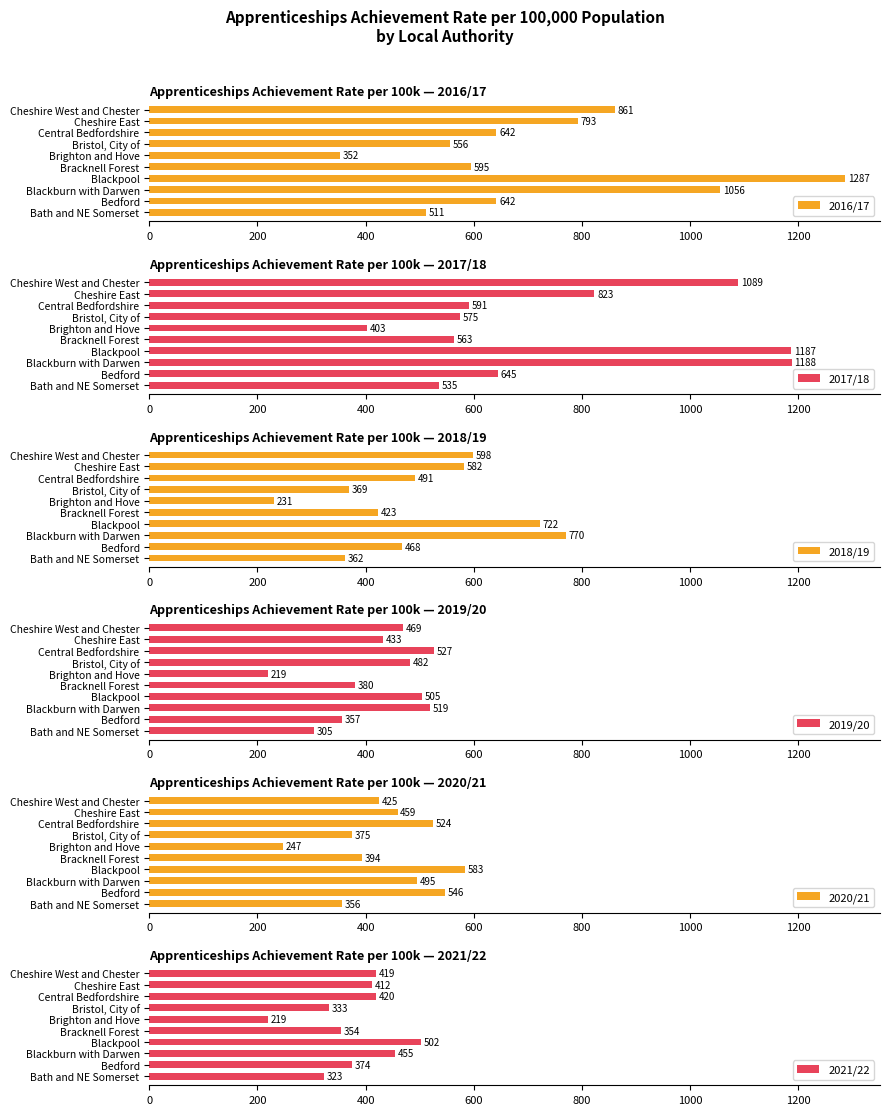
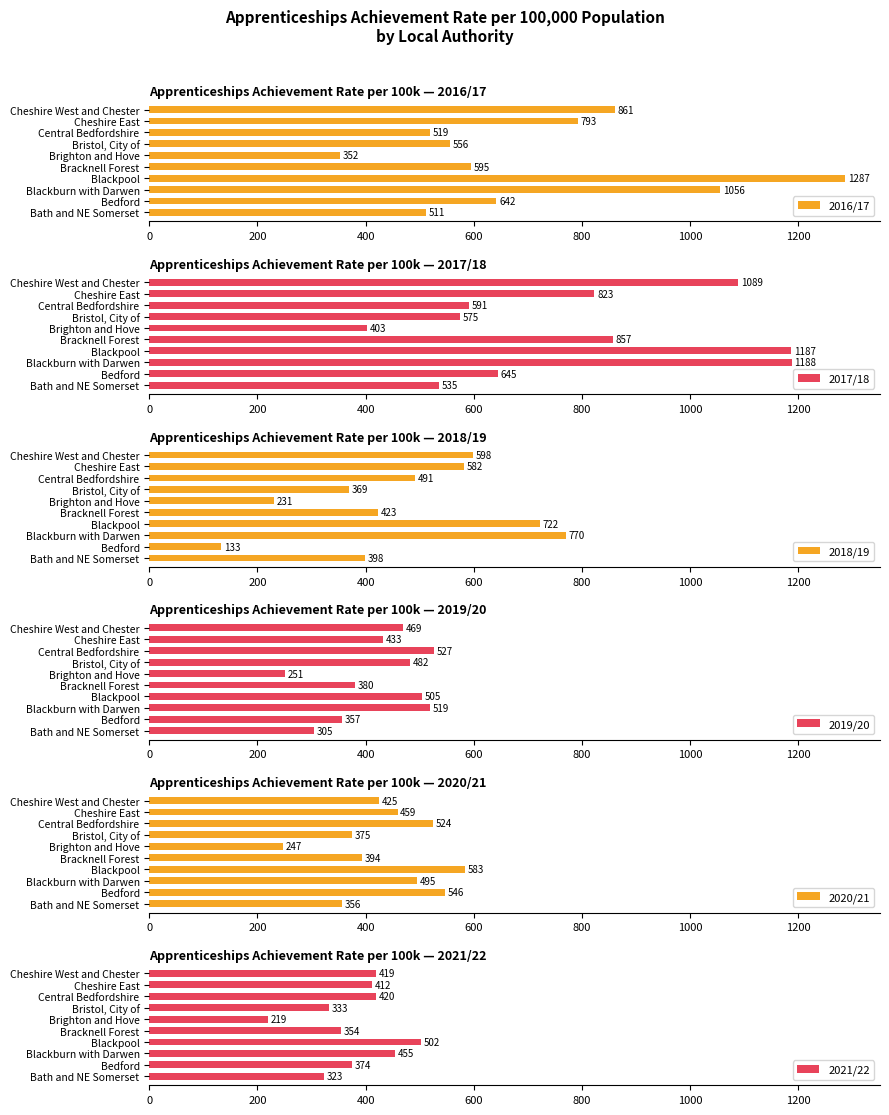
Apprenticeships Achievement Rate per 100k — 2016/17, Central Bedfordshire: 642 -> 519
Apprenticeships Achievement Rate per 100k — 2017/18, Bracknell Forest: 563 -> 857
Apprenticeships Achievement Rate per 100k — 2018/19, Bedford: 468 -> 133
Apprenticeships Achievement Rate per 100k — 2018/19, Bath and NE Somerset: 362 -> 398
Apprenticeships Achievement Rate per 100k — 2019/20, Brighton and Hove: 219 -> 251
